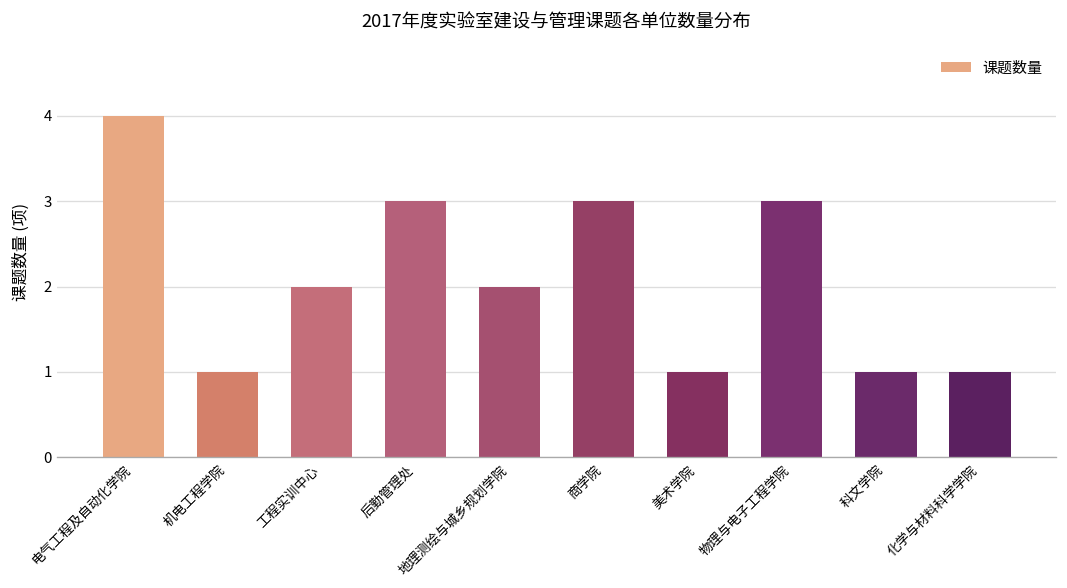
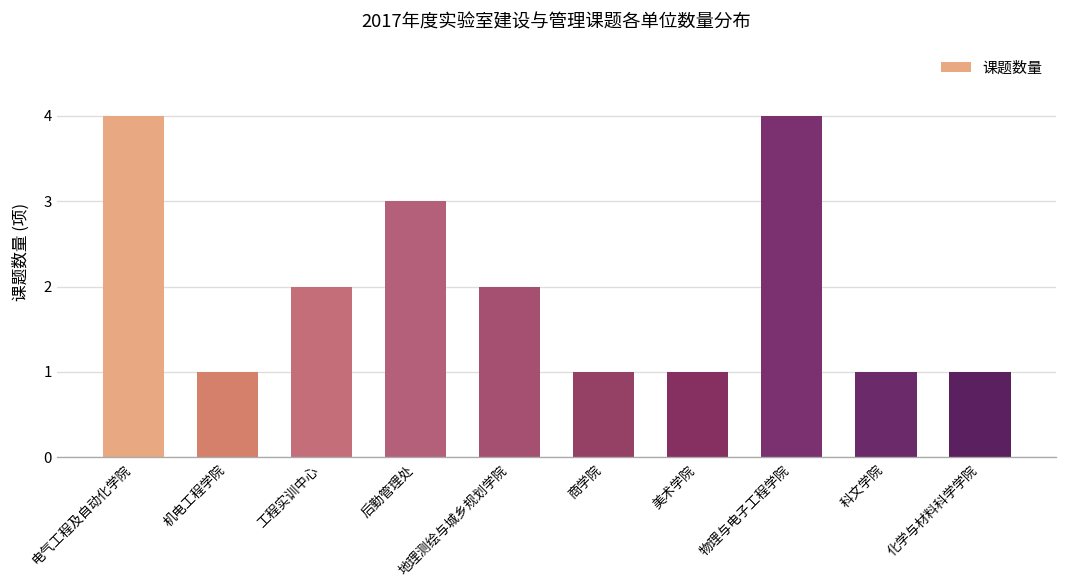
商学院: 3 -> 1
物理与电子工程学院: 3 -> 4
